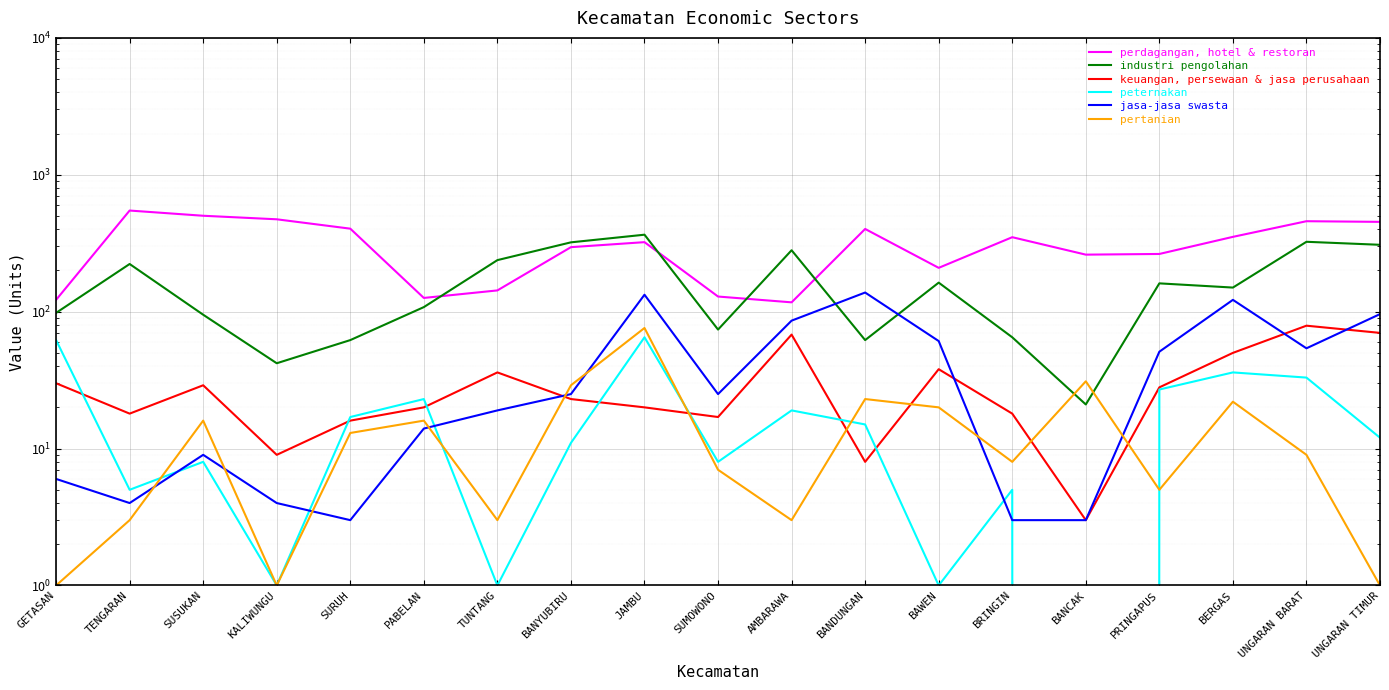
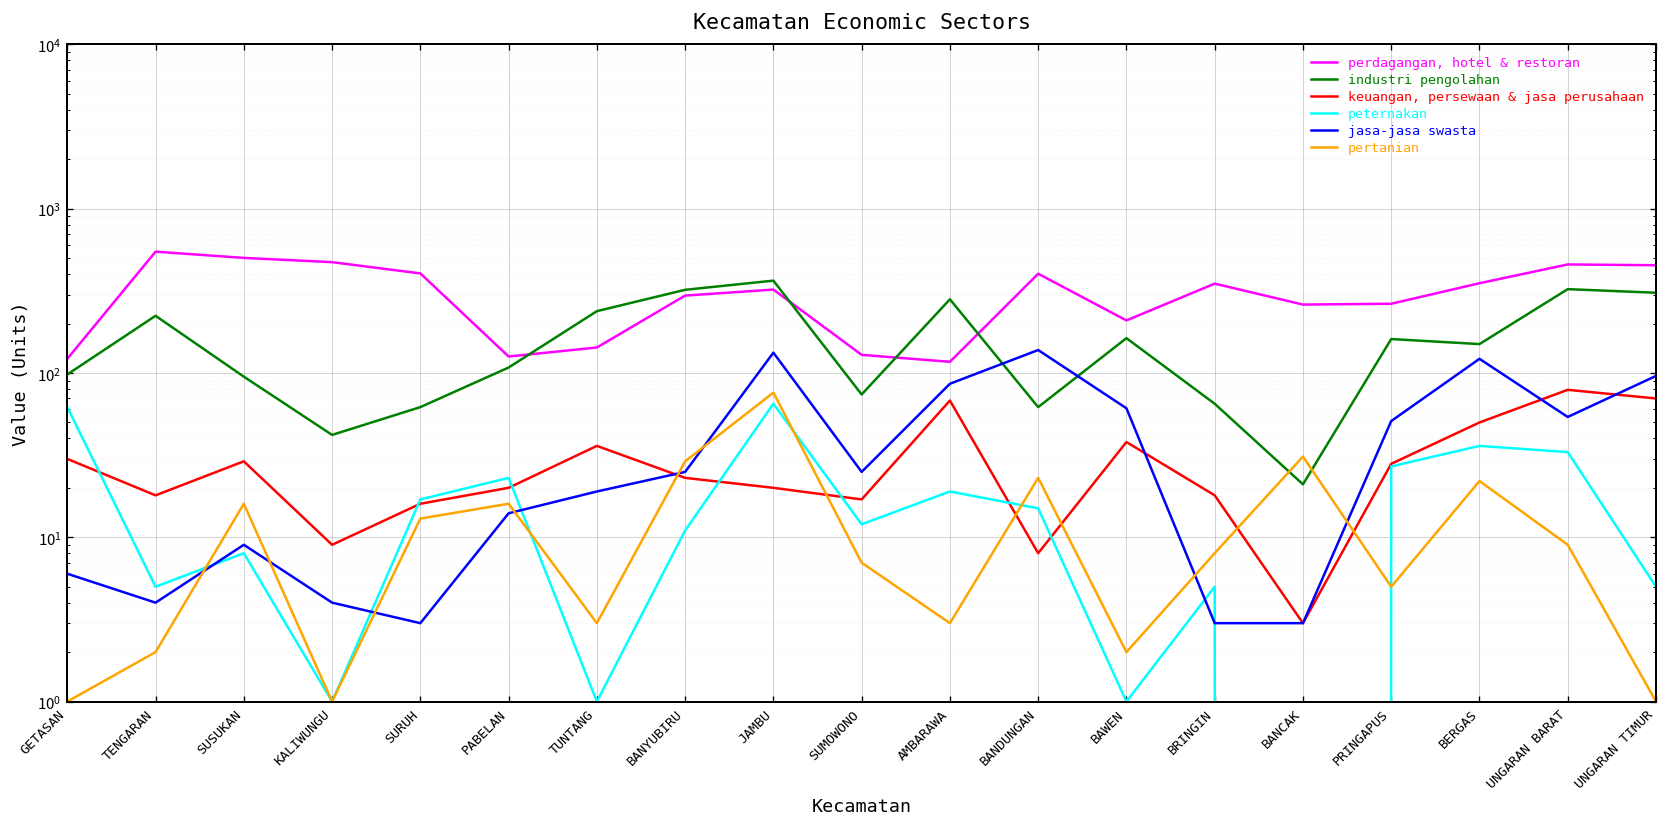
pertanian, TENGARAN: 3 -> 2
peternakan, SUMOWONO: 8 -> 12
pertanian, BAWEN: 20 -> 2
peternakan, UNGARAN TIMUR: 12 -> 5
